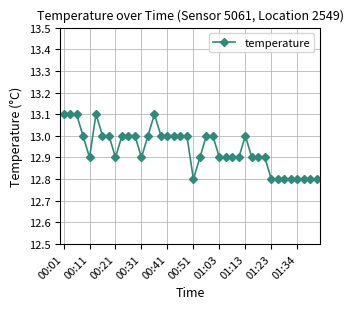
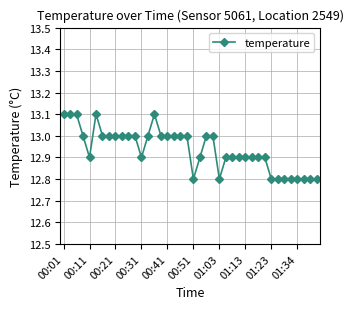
00:21: 12.9 -> 13.0
01:03: 12.9 -> 12.8
01:13: 13.0 -> 12.9
